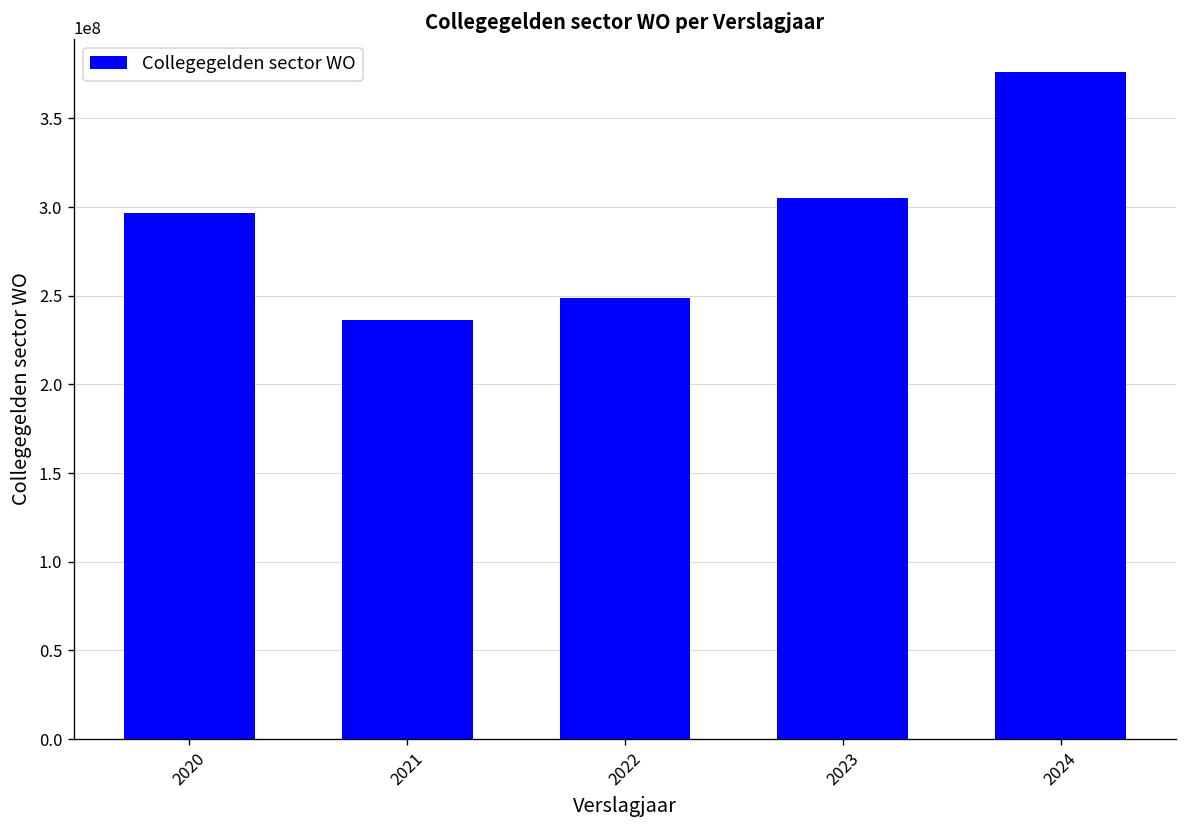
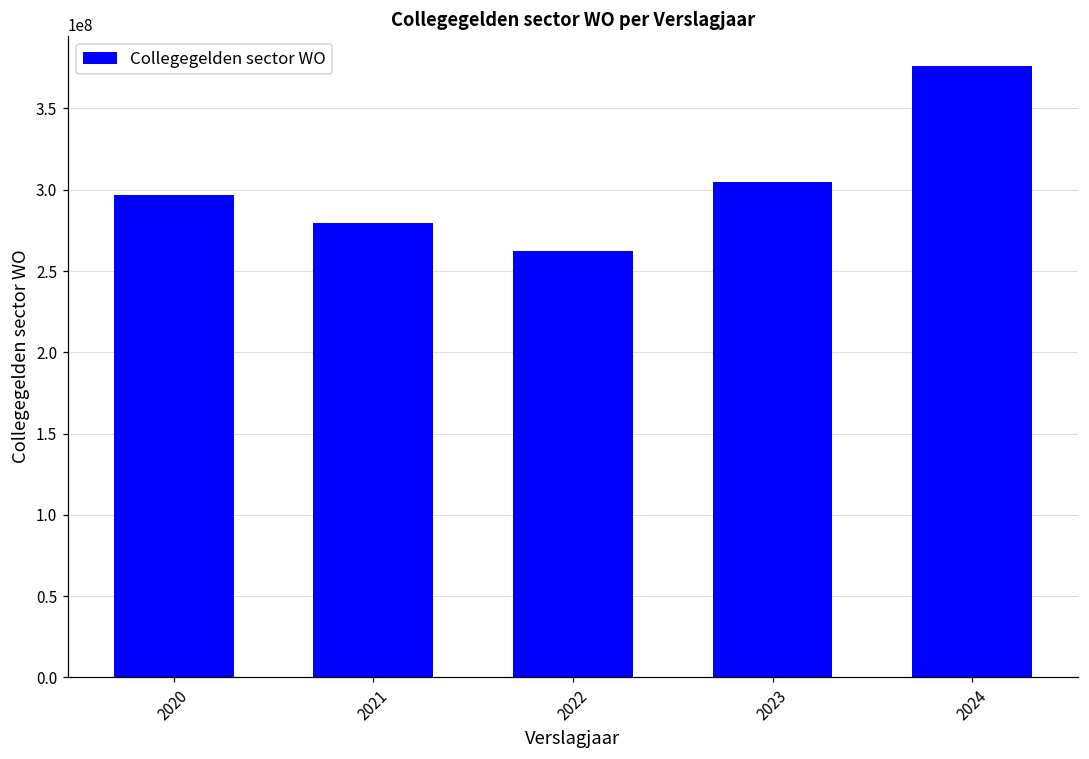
2021: 236000000 -> 280000000
2022: 249000000 -> 262000000
